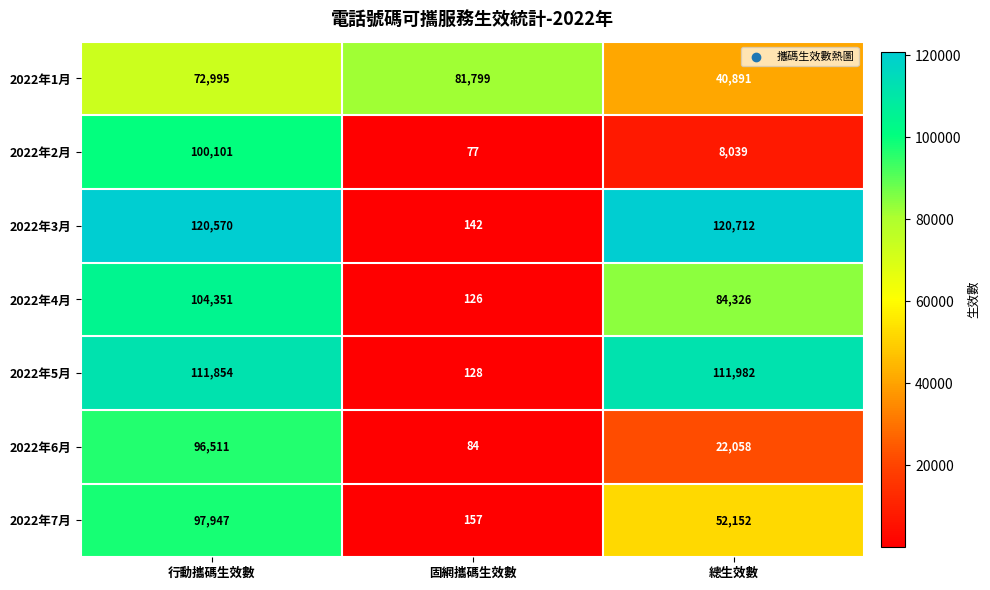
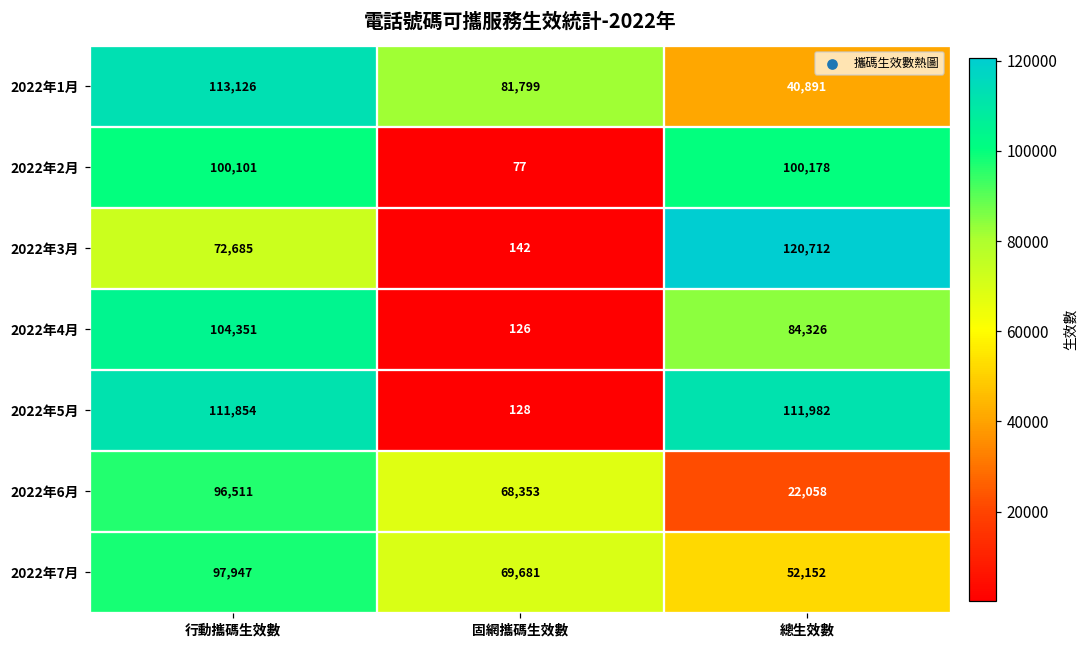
2022年1月, 行動攜碼生效數: 72,995 -> 113,126
2022年2月, 總生效數: 8,039 -> 100,178
2022年3月, 行動攜碼生效數: 120,570 -> 72,685
2022年6月, 固網攜碼生效數: 84 -> 68,353
2022年7月, 固網攜碼生效數: 157 -> 69,681
